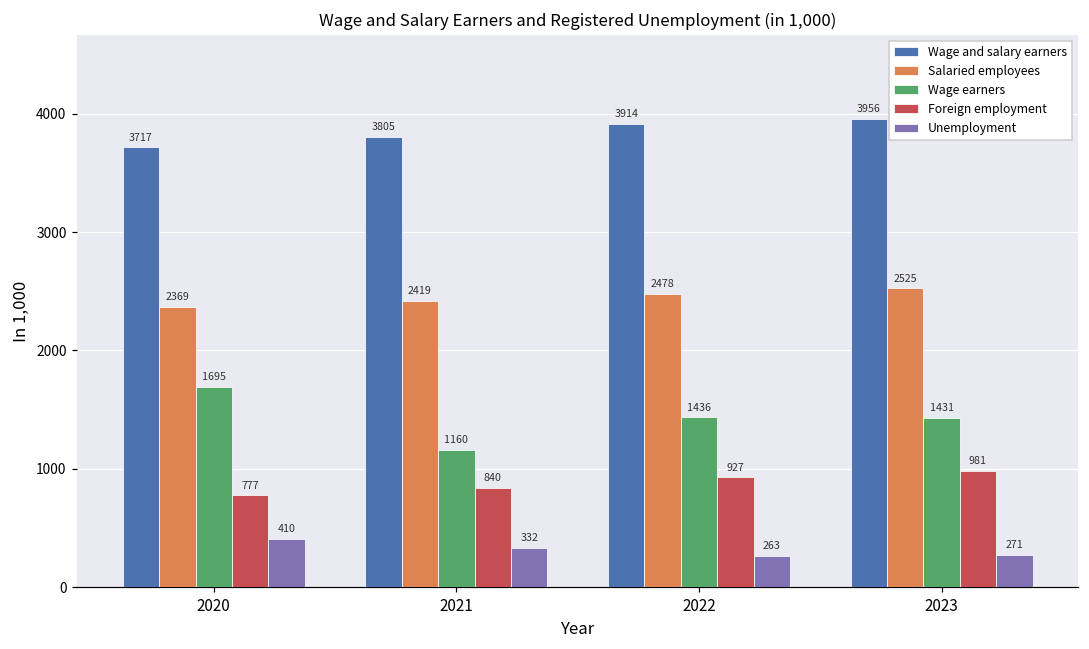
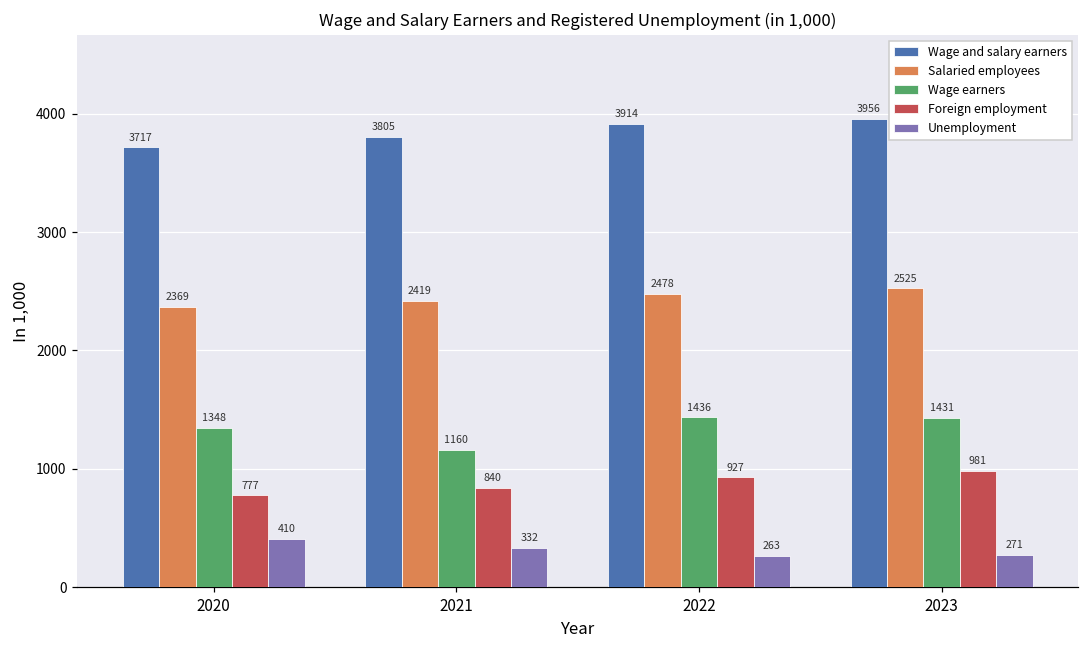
Wage earners, 2020: 1695 -> 1348
